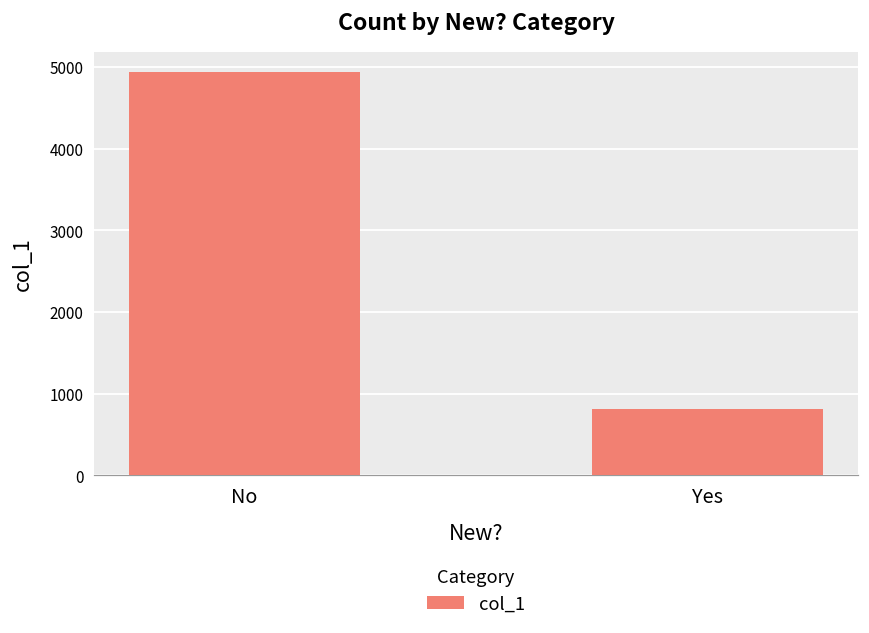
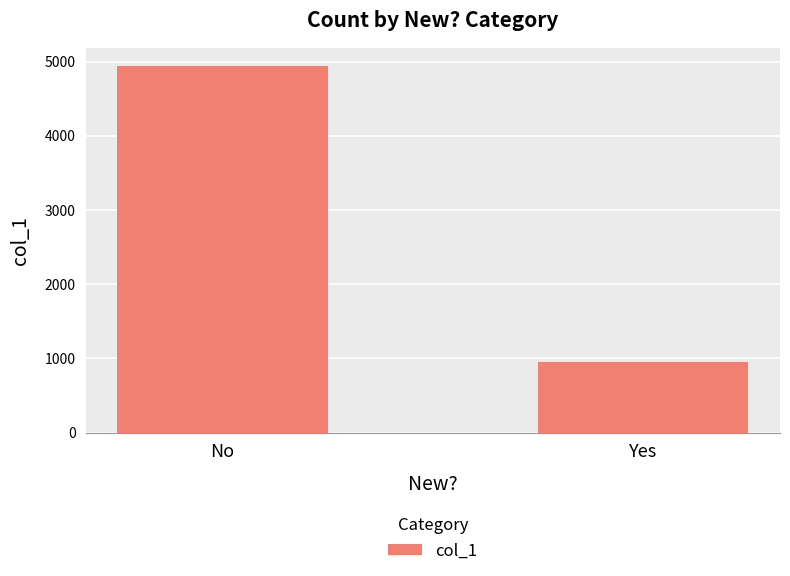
Yes: 800 -> 900
